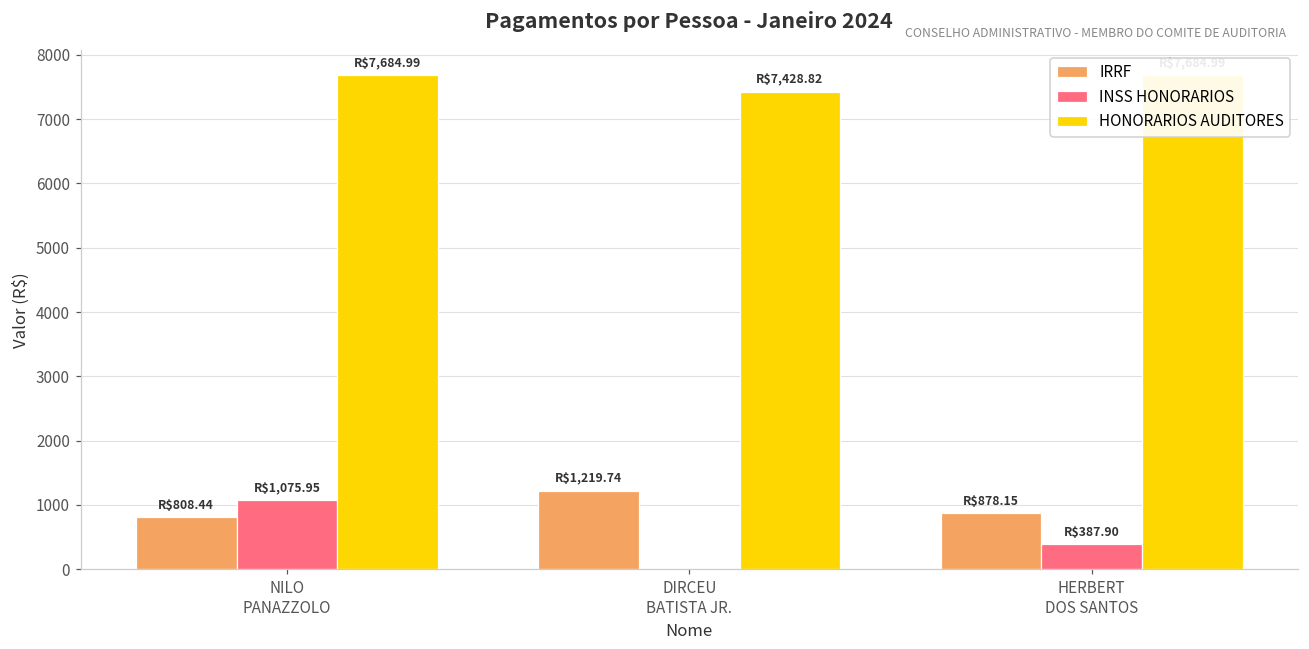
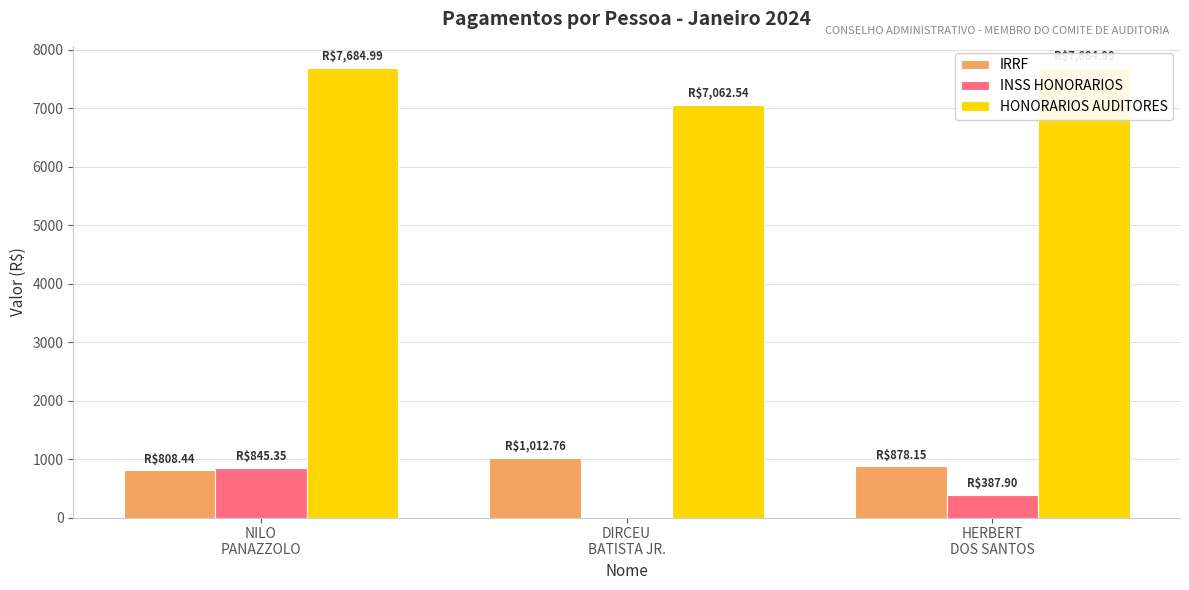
INSS HONORARIOS, NILO PANAZZOLO: $1,075.95 -> $845.35
IRRF, DIRCEU BATISTA JR.: $1,219.74 -> $1,012.76
HONORARIOS AUDITORES, DIRCEU BATISTA JR.: $7,428.82 -> $7,062.54
